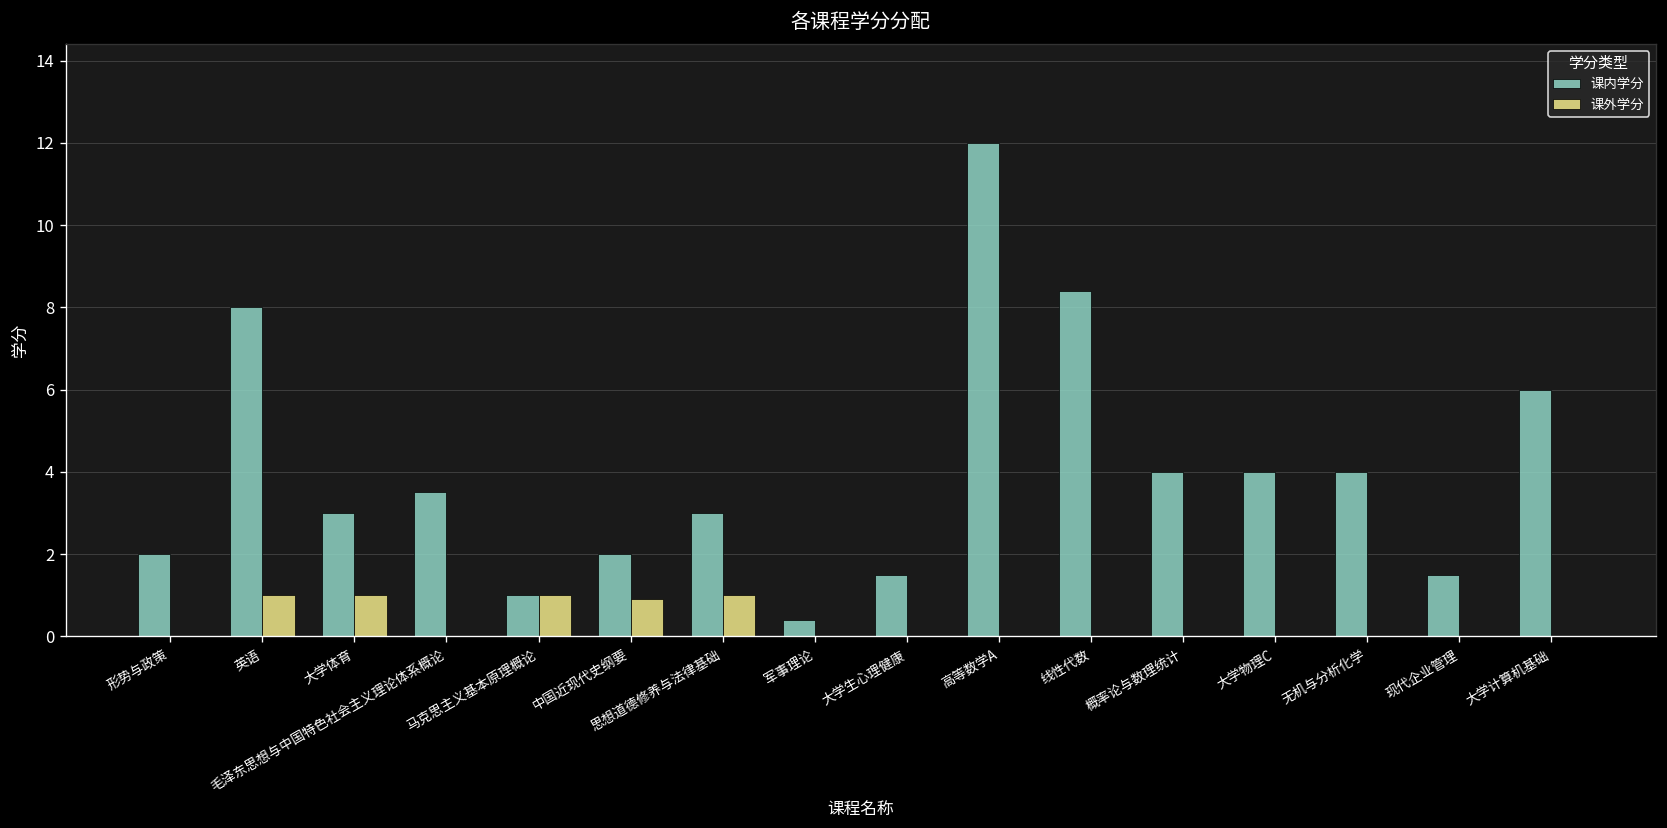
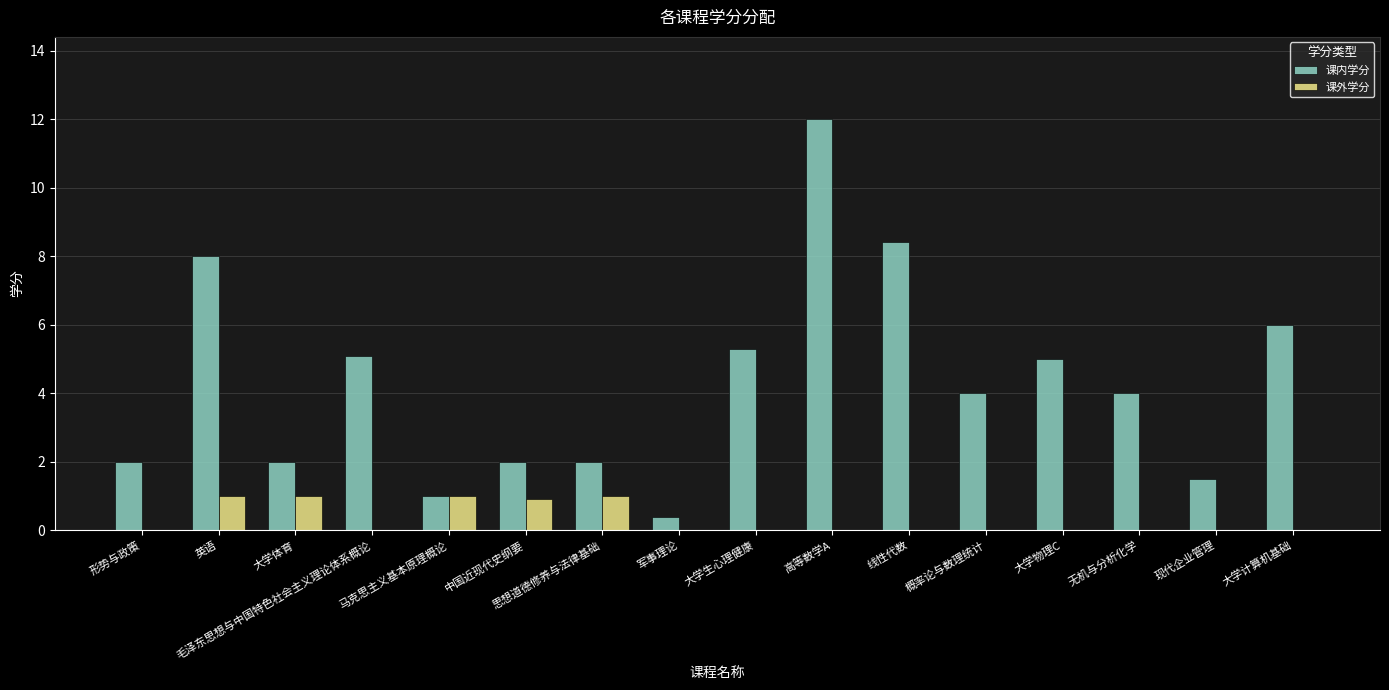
课内学分, 大学体育: 3 -> 2
课内学分, 毛泽东思想与中国特色社会主义理论体系概论: 3.5 -> 5.1
课内学分, 思想道德修养与法律基础: 3 -> 2
课内学分, 大学生心理健康: 1.5 -> 5.3
课内学分, 大学物理C: 4 -> 5
